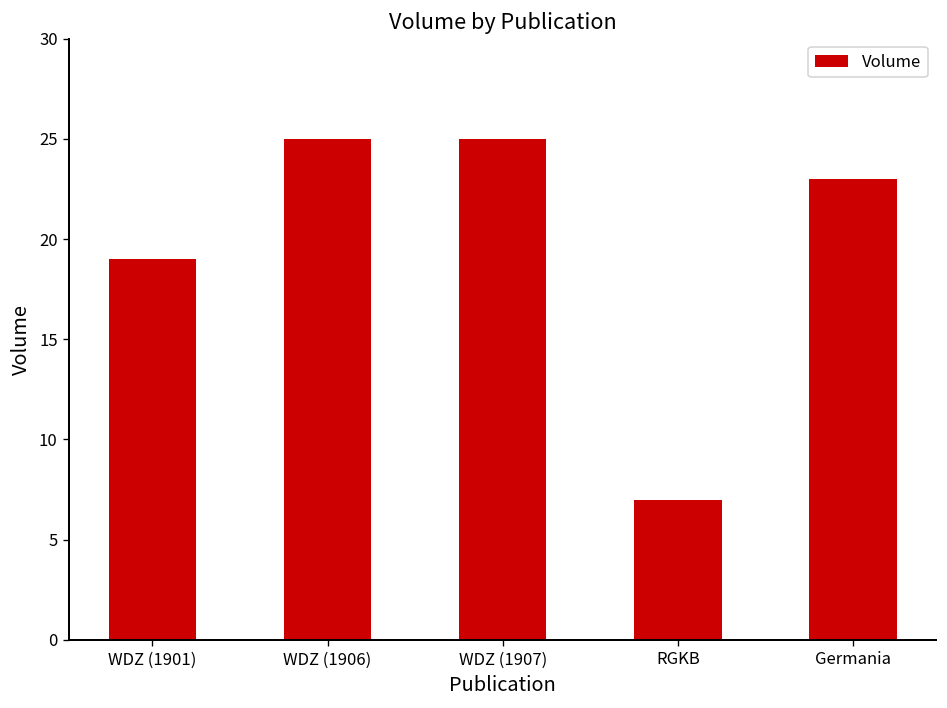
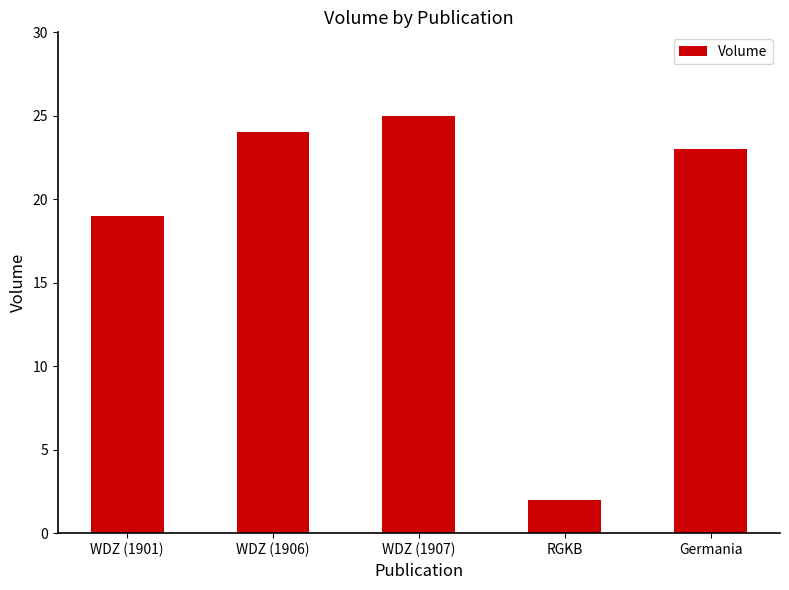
WDZ (1906): 25 -> 24
RGKB: 7 -> 2
